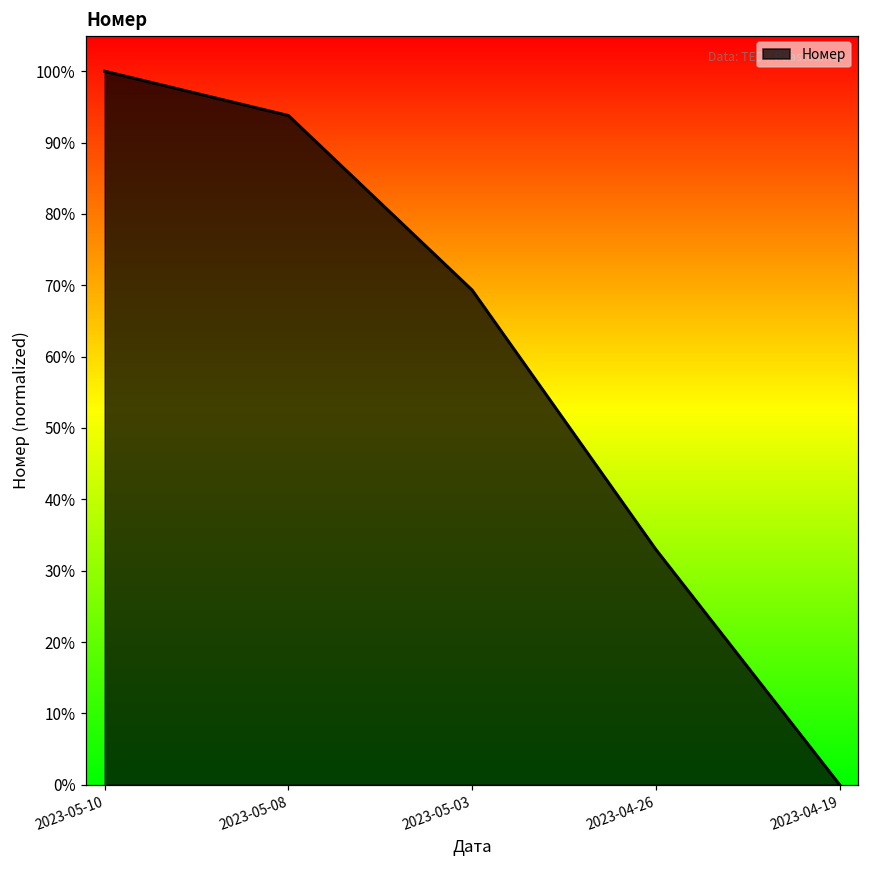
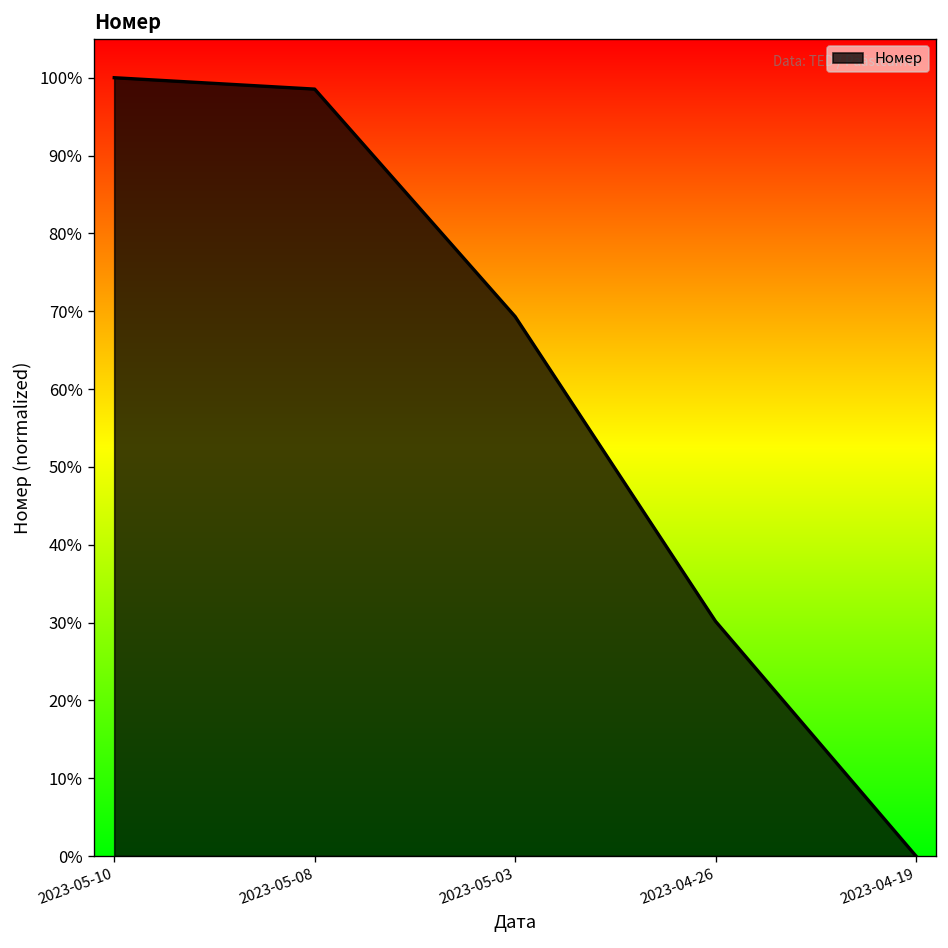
2023-05-08: 94% -> 99%
2023-04-26: 33% -> 30%
